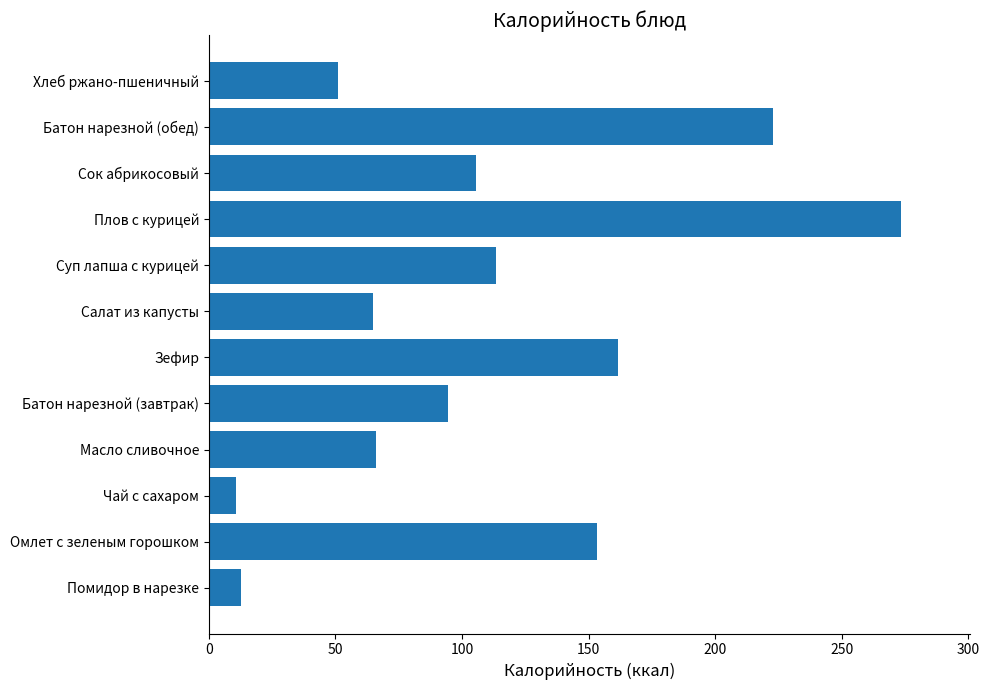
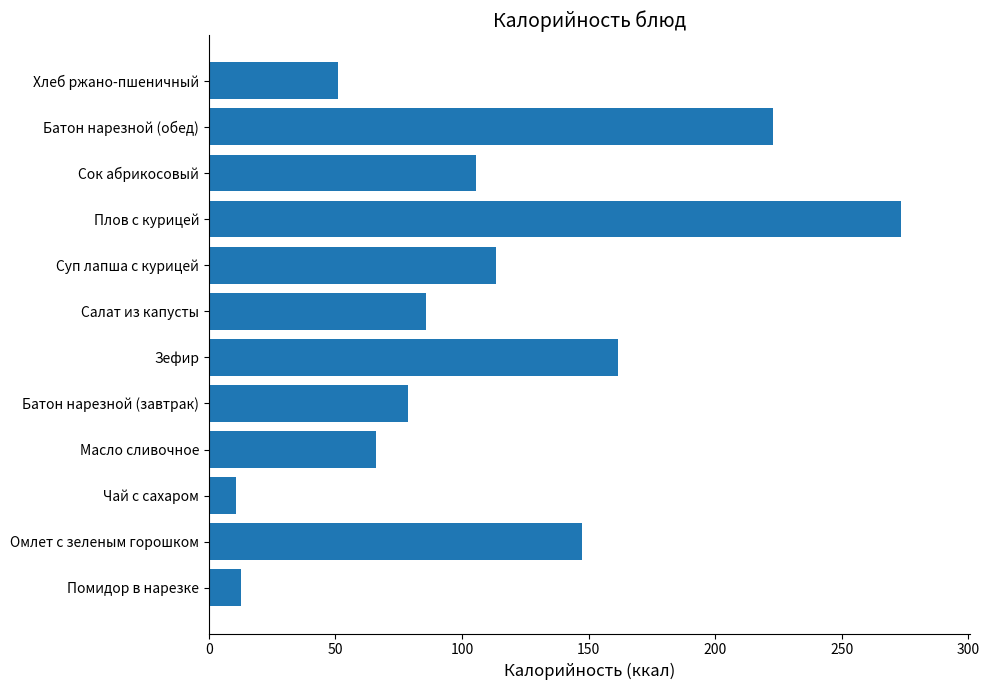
Салат из капусты: 65 -> 86
Батон нарезной (завтрак): 94 -> 79
Омлет с зеленым горошком: 154 -> 147
